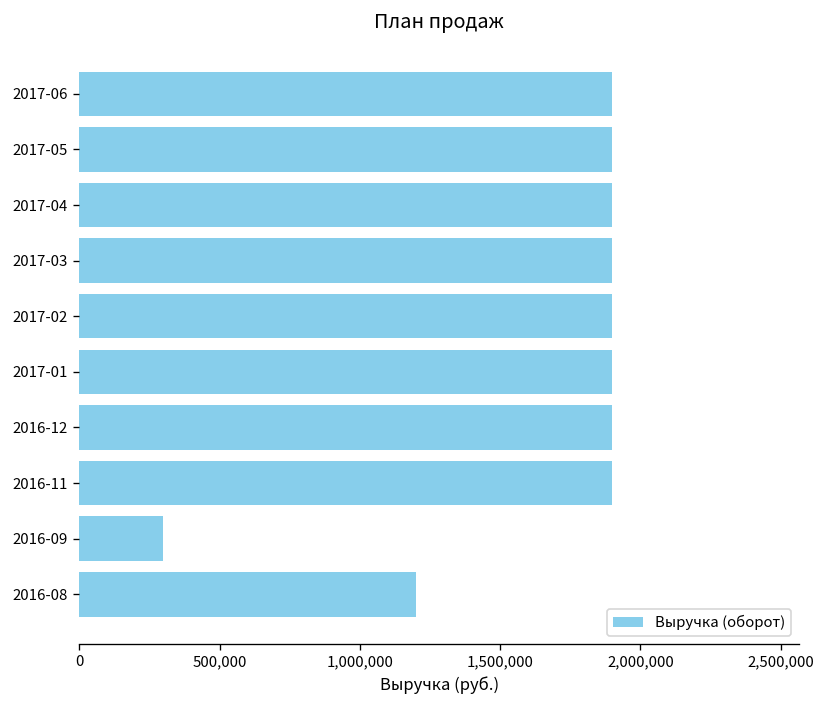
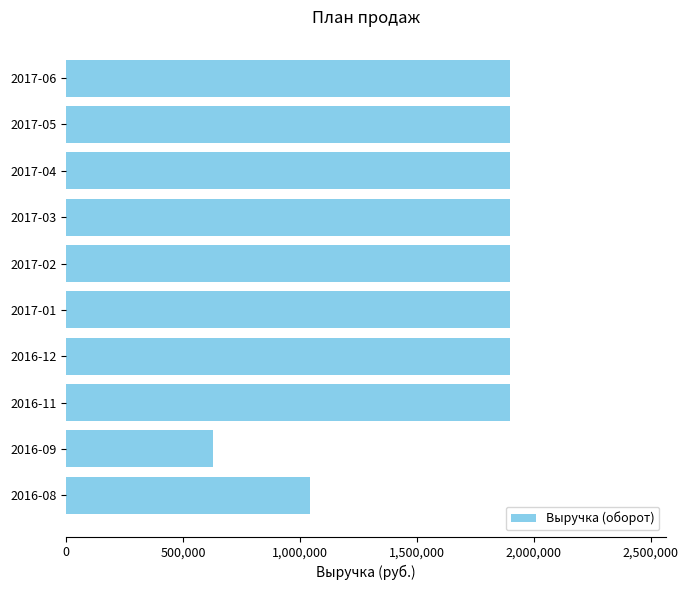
2016-09: 300,000 -> 630,000
2016-08: 1,200,000 -> 1,040,000
